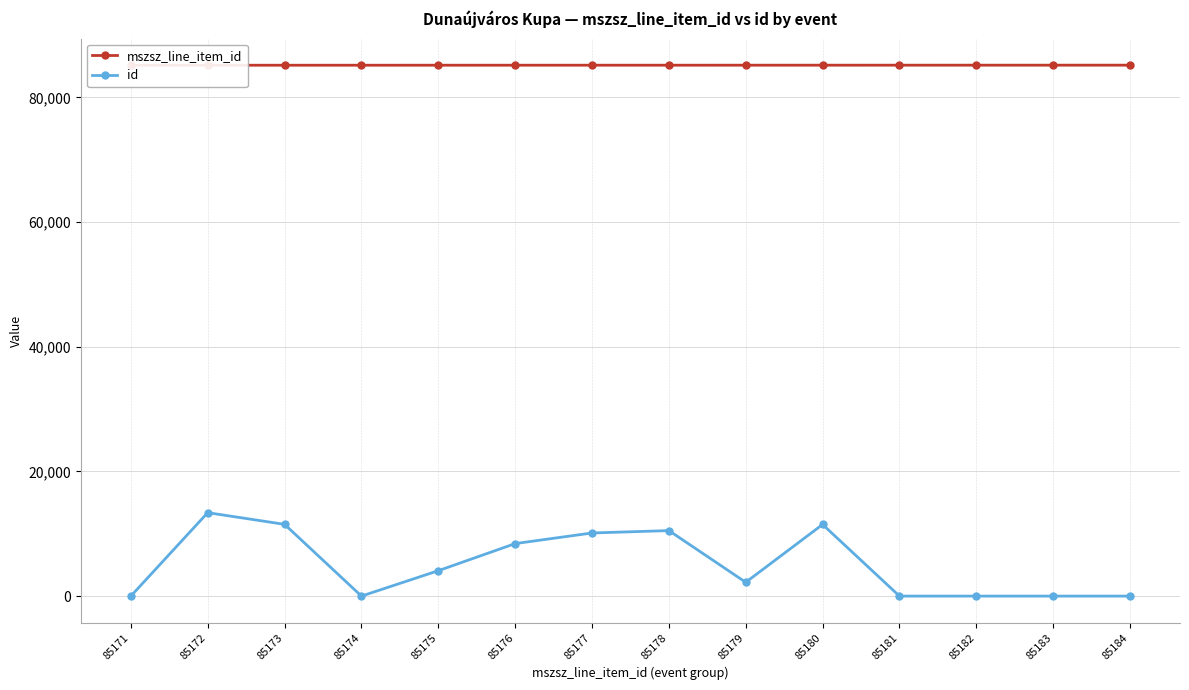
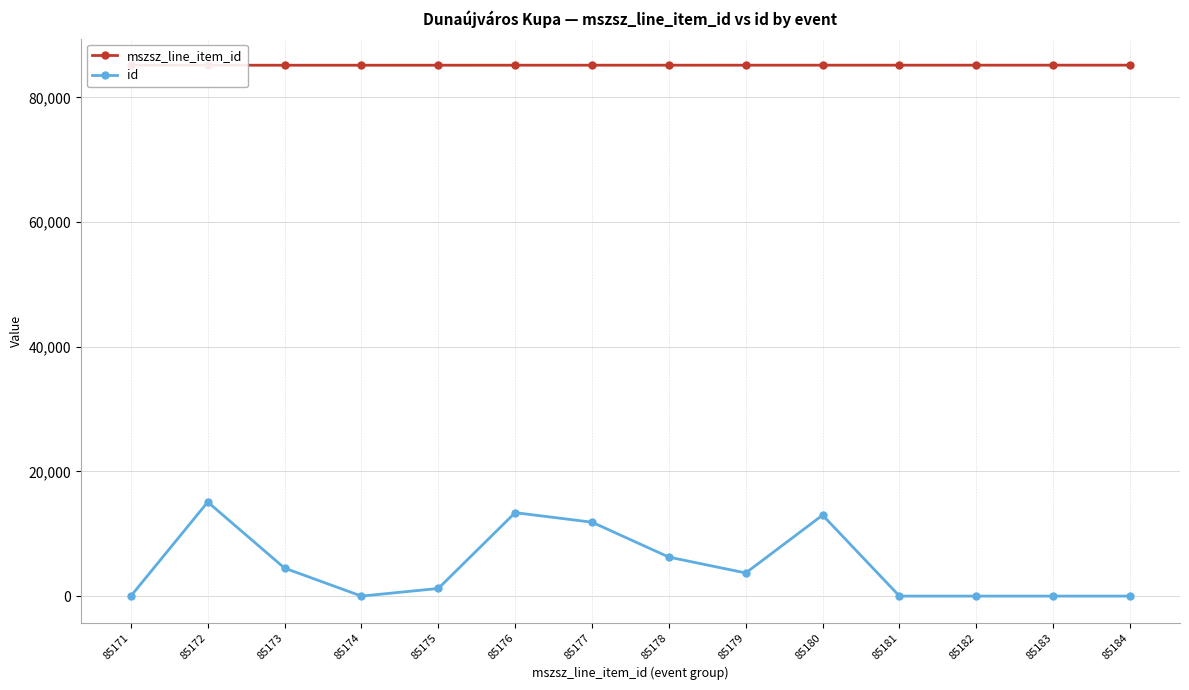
id, 85172: 13,000 -> 15,000
id, 85173: 12,000 -> 4,000
id, 85175: 4,000 -> 1,000
id, 85176: 8,000 -> 13,000
id, 85177: 10,000 -> 12,000
id, 85178: 11,000 -> 6,000
id, 85179: 2,000 -> 4,000
id, 85180: 11,000 -> 13,000
